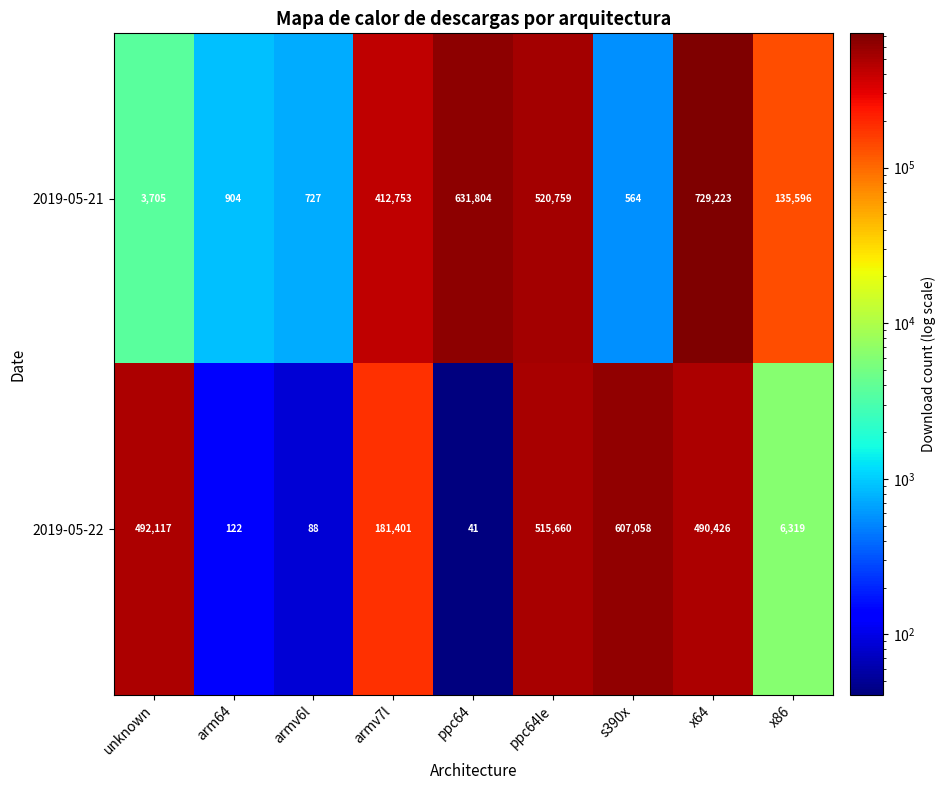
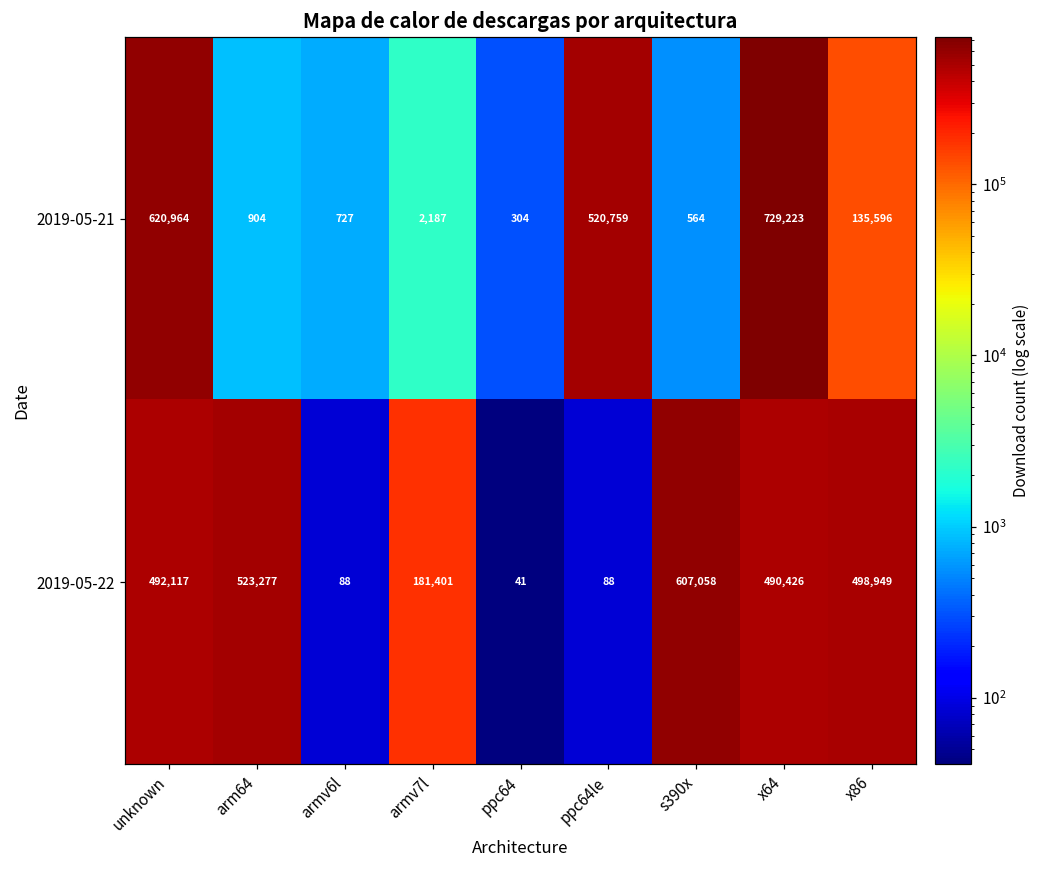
2019-05-21, unknown: 3,705 -> 620,964
2019-05-21, armv7l: 412,753 -> 2,187
2019-05-21, ppc64: 631,804 -> 304
2019-05-22, arm64: 122 -> 523,277
2019-05-22, ppc64le: 515,660 -> 88
2019-05-22, x86: 6,319 -> 498,949
